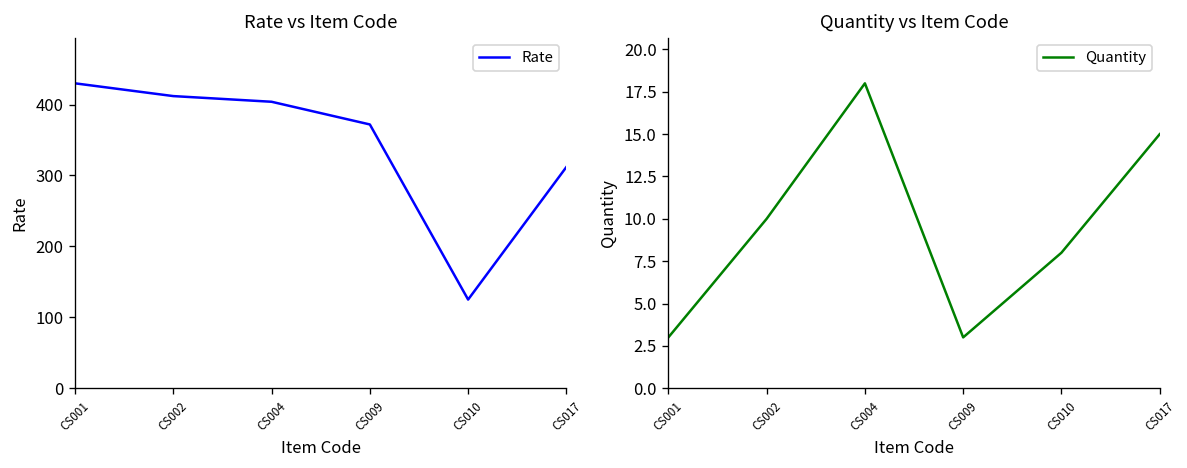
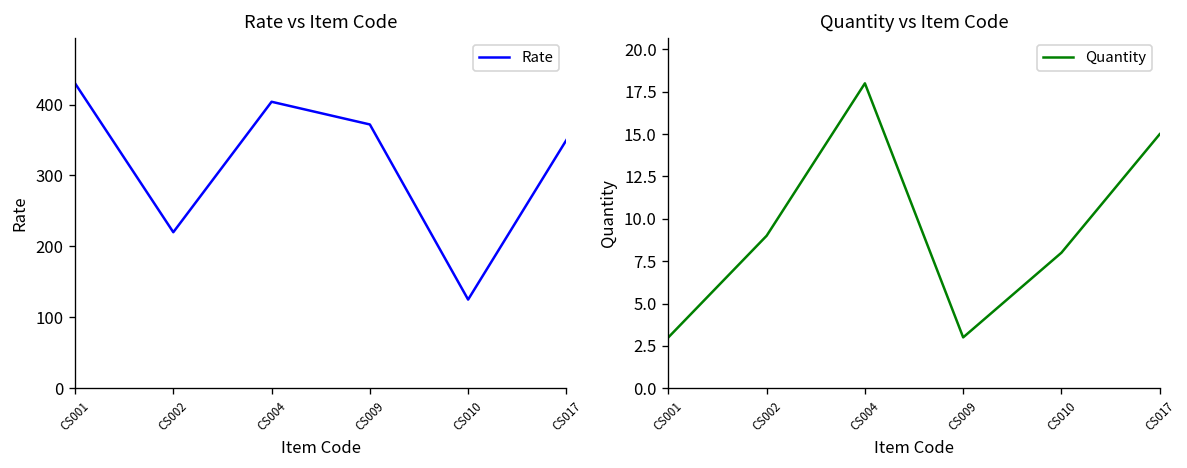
Rate vs Item Code, CS002: 410 -> 220
Rate vs Item Code, CS017: 310 -> 350
Quantity vs Item Code, CS002: 10 -> 9
